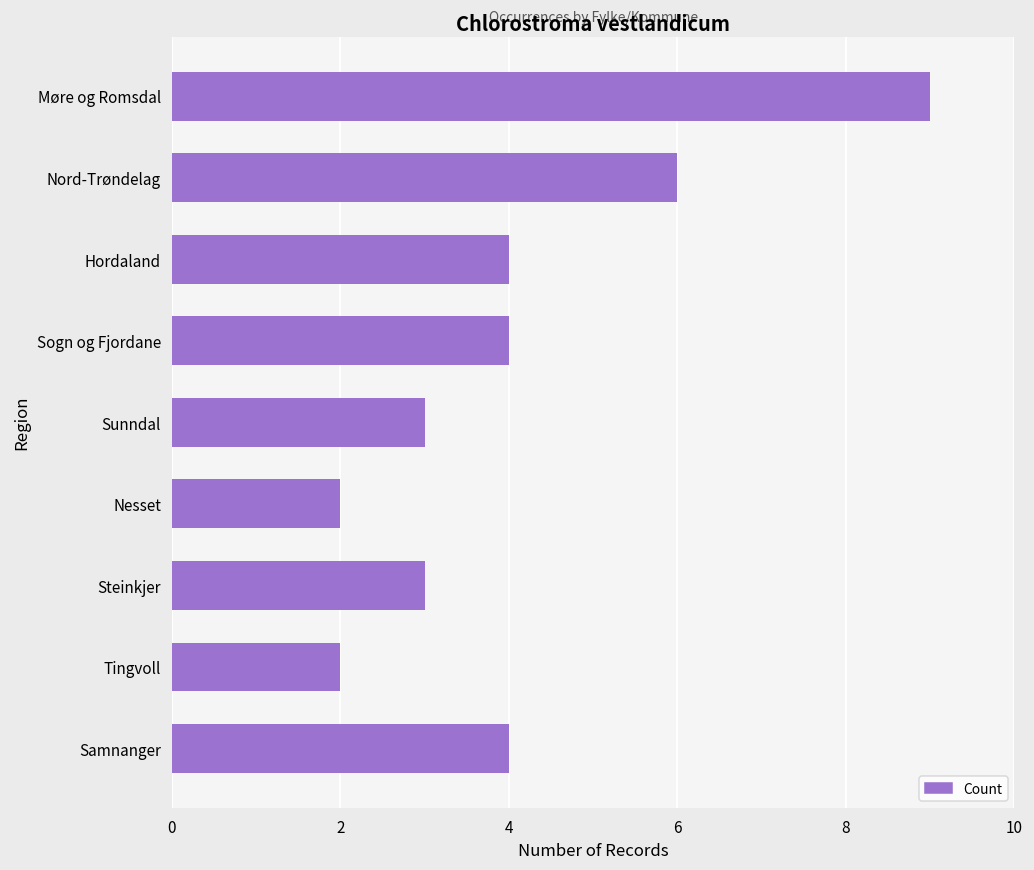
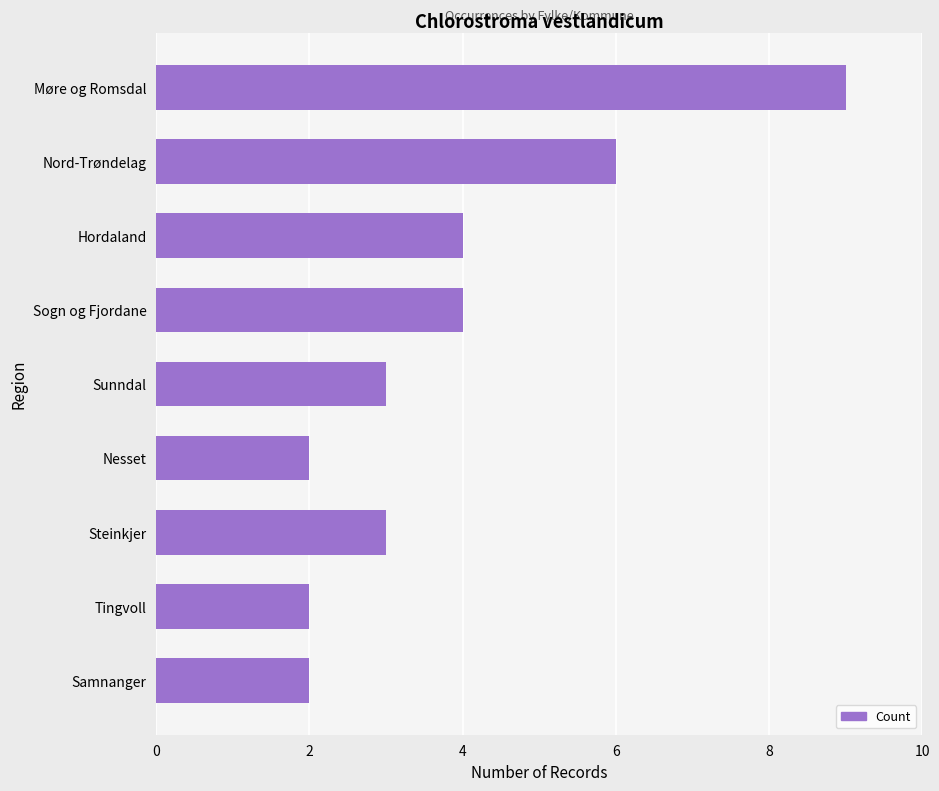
Samnanger: 4 -> 2
